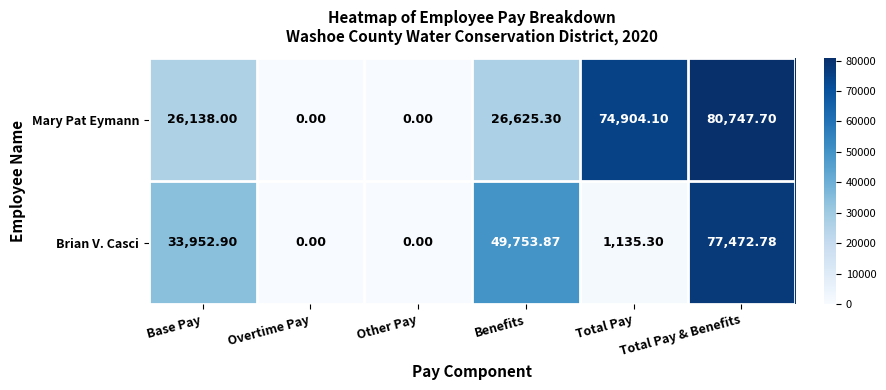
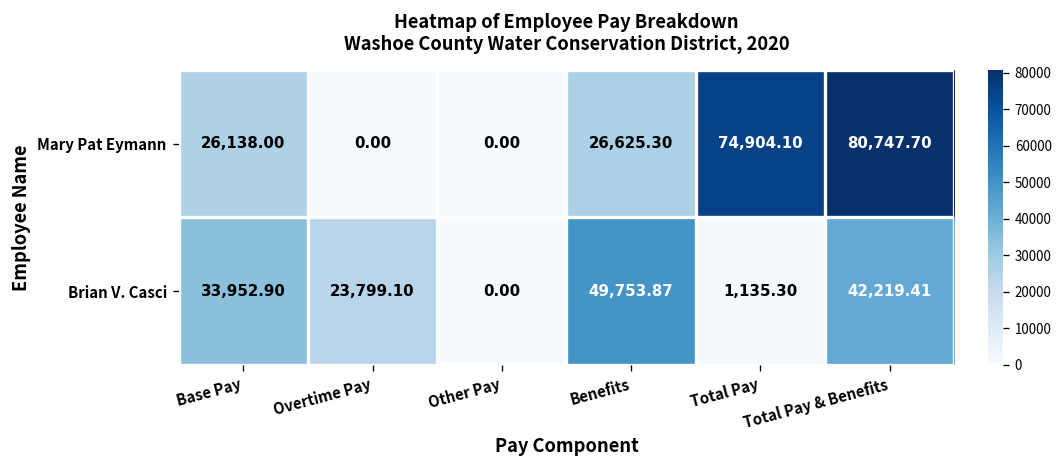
Brian V. Casci, Overtime Pay: 0.00 -> 23,799.10
Brian V. Casci, Total Pay & Benefits: 77,472.78 -> 42,219.41
